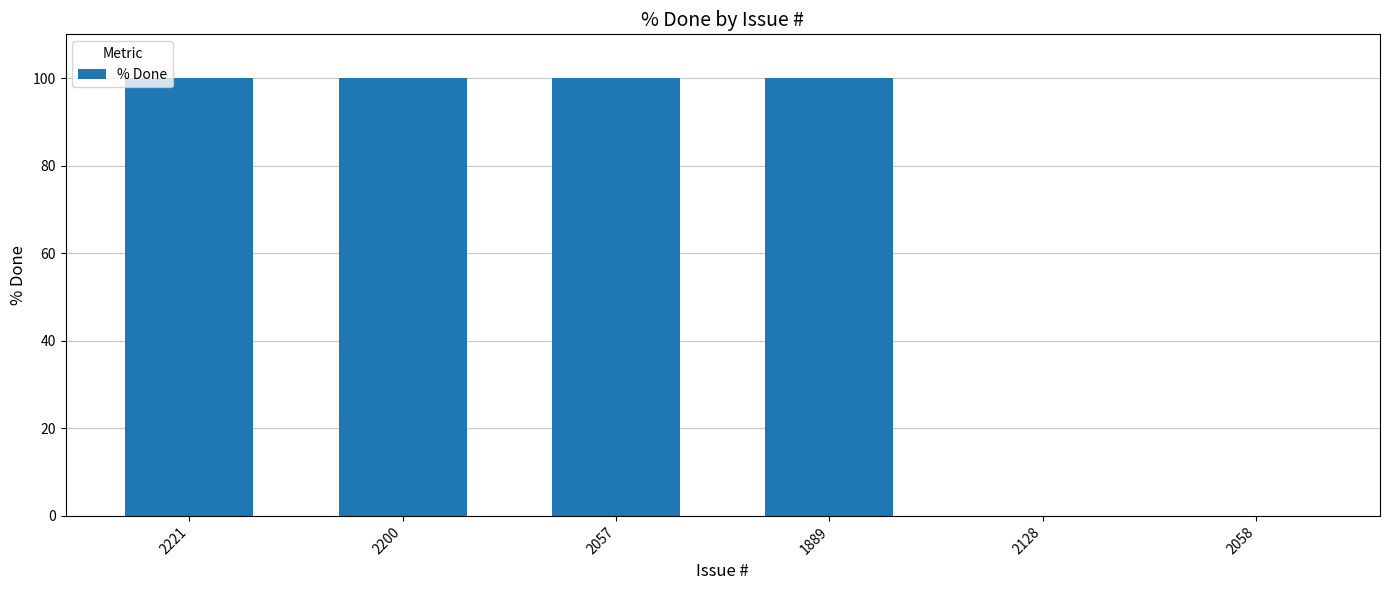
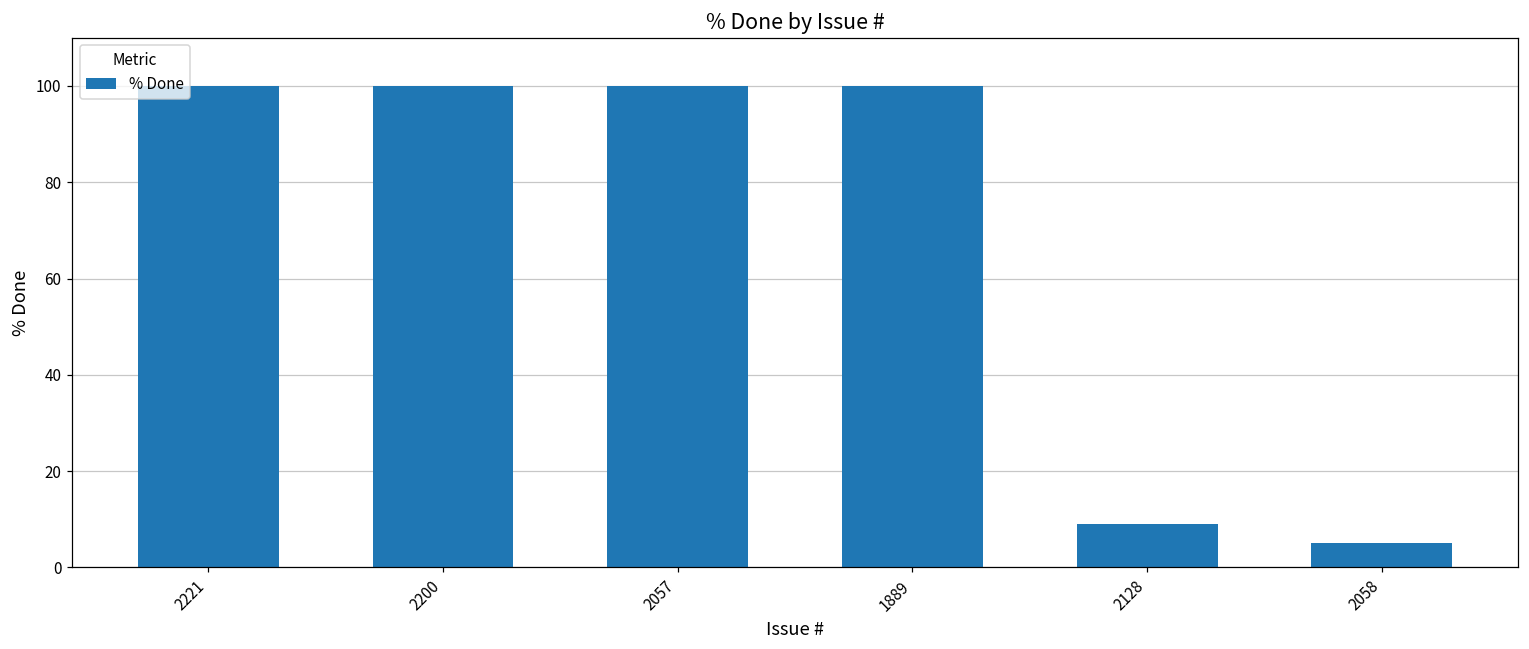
2128: 0 -> 9
2058: 0 -> 5
